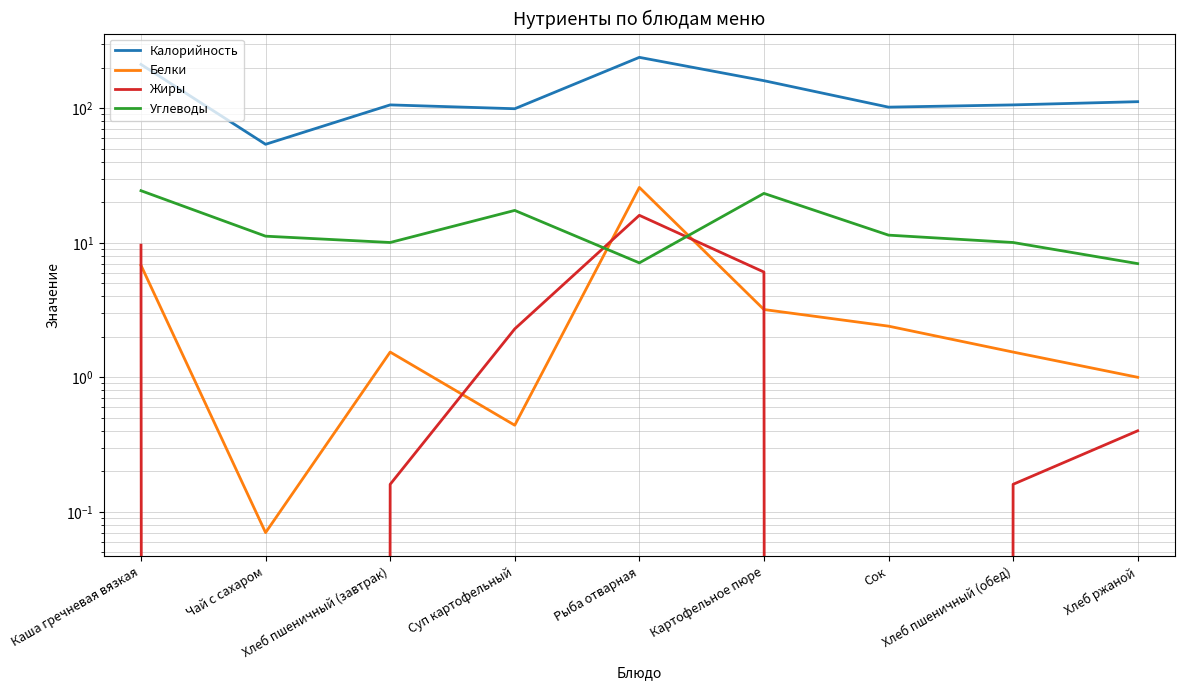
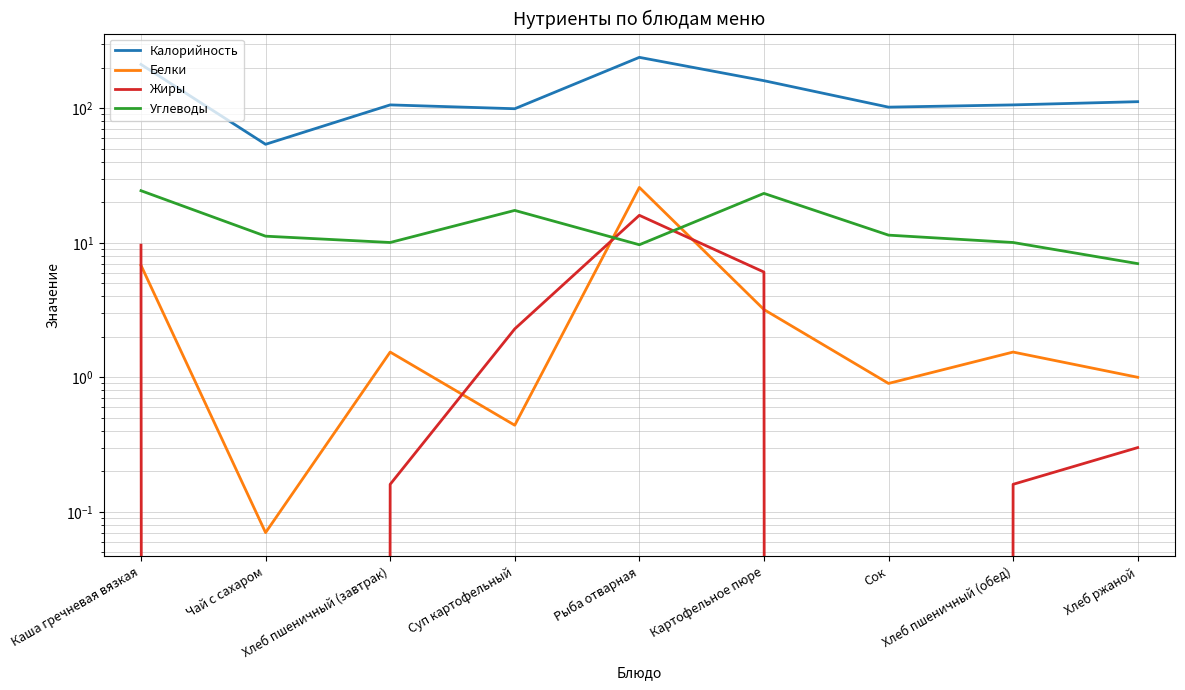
Углеводы, Рыба отварная: 7 -> 10
Белки, Сок: 2.4 -> 0.9
Жиры, Хлеб ржаной: 0.4 -> 0.3
